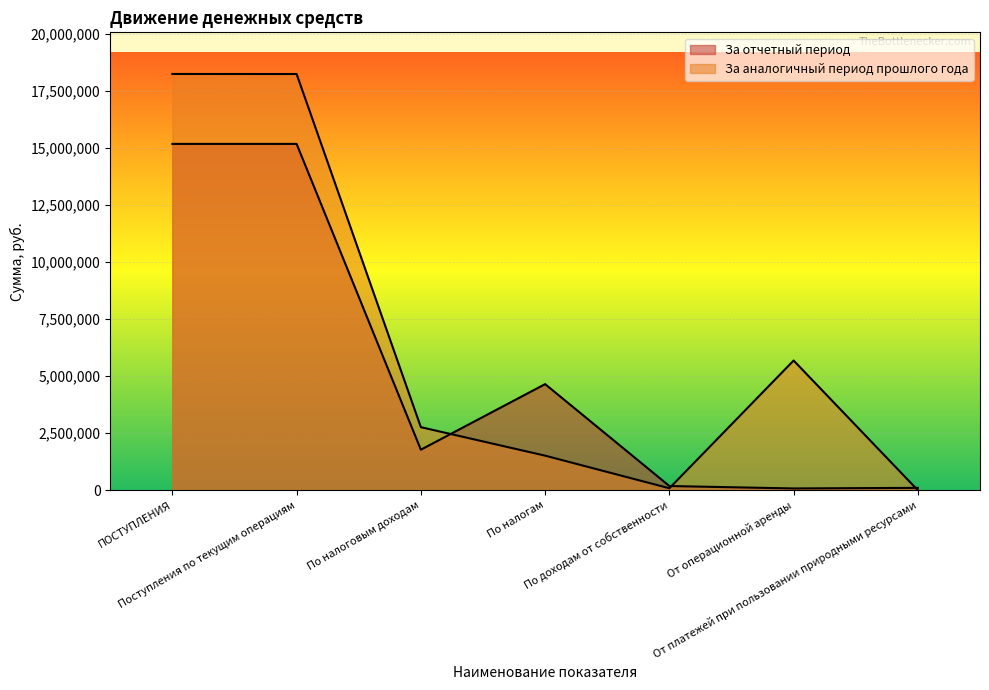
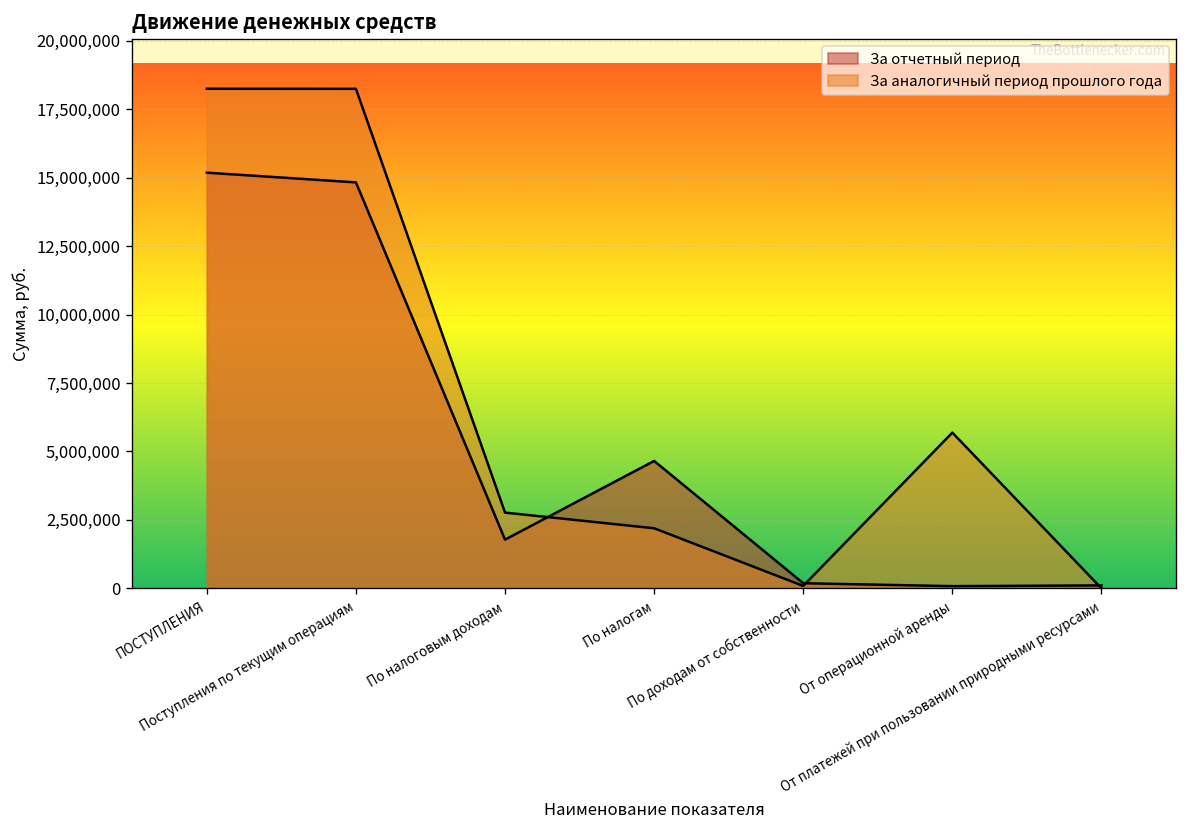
За отчетный период, Поступления по текущим операциям: 15,200,000 -> 14,800,000
За аналогичный период прошлого года, По налогам: 1,500,000 -> 2,200,000
